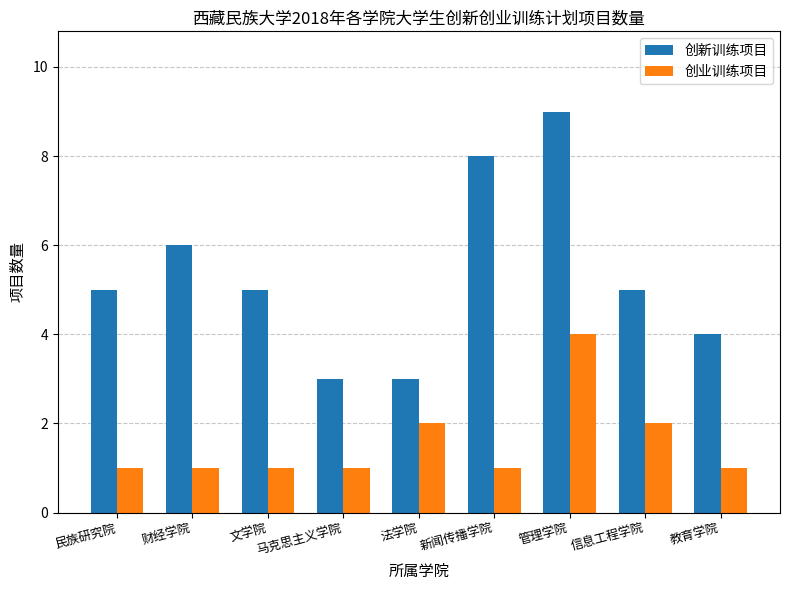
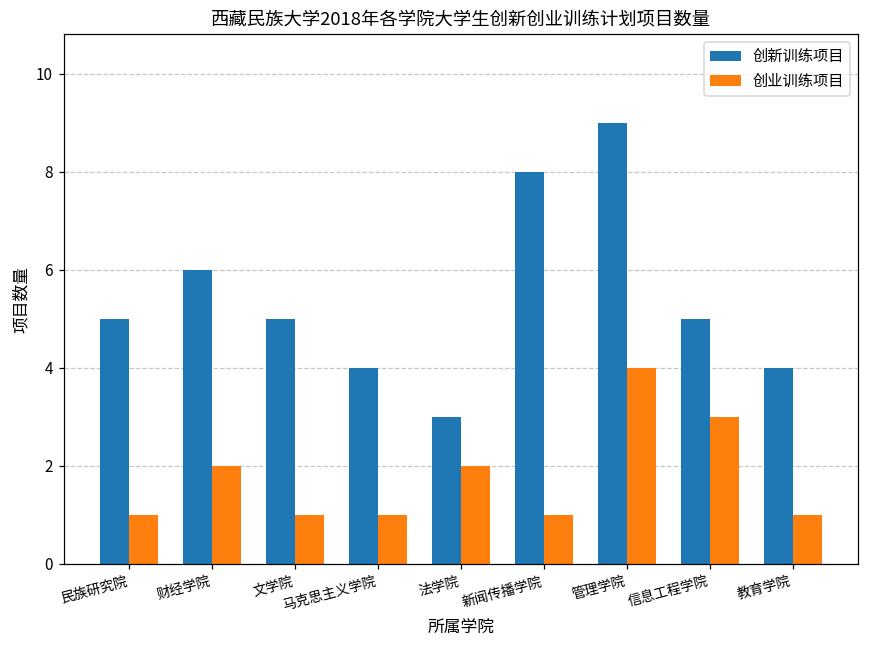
创业训练项目, 财经学院: 1 -> 2
创新训练项目, 马克思主义学院: 3 -> 4
创业训练项目, 信息工程学院: 2 -> 3
